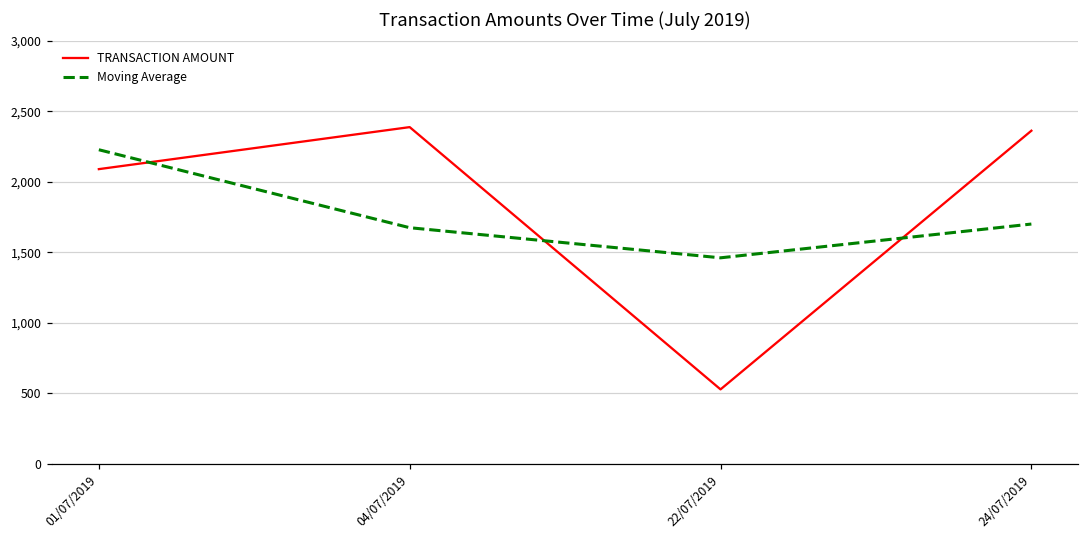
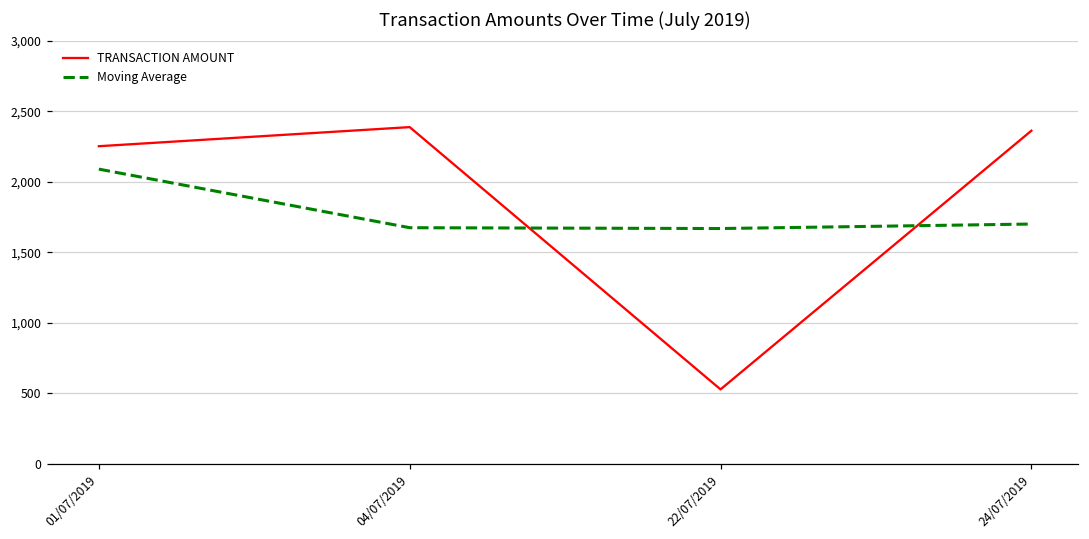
TRANSACTION AMOUNT, 01/07/2019: 2,090 -> 2,250
Moving Average, 01/07/2019: 2,230 -> 2,090
Moving Average, 22/07/2019: 1,460 -> 1,670
